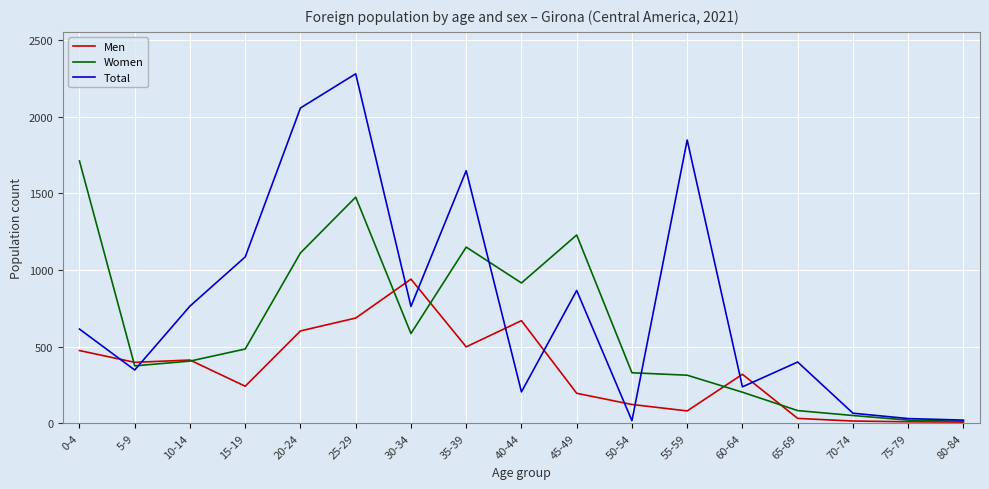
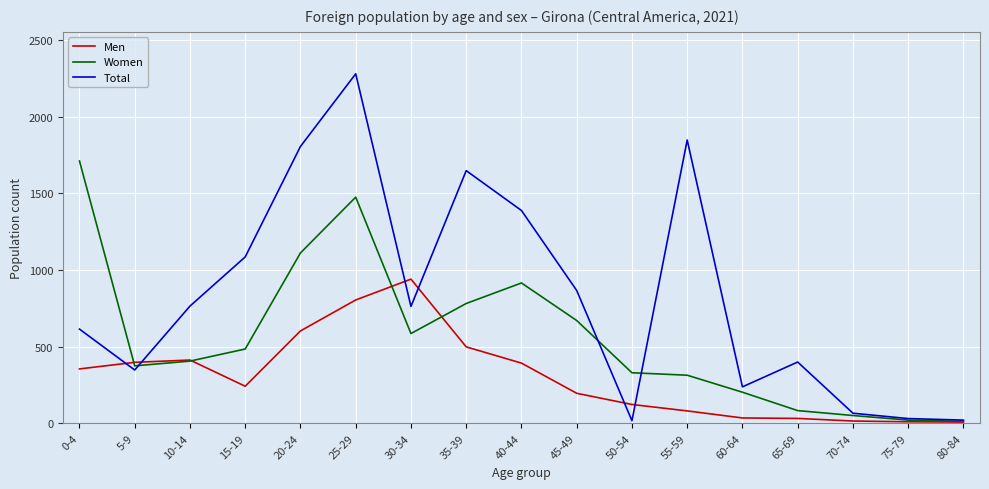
Men, 0-4: 480 -> 360
Total, 20-24: 2060 -> 1810
Men, 25-29: 690 -> 810
Women, 35-39: 1150 -> 780
Men, 40-44: 670 -> 390
Total, 40-44: 210 -> 1390
Women, 45-49: 1230 -> 670
Men, 60-64: 320 -> 40
